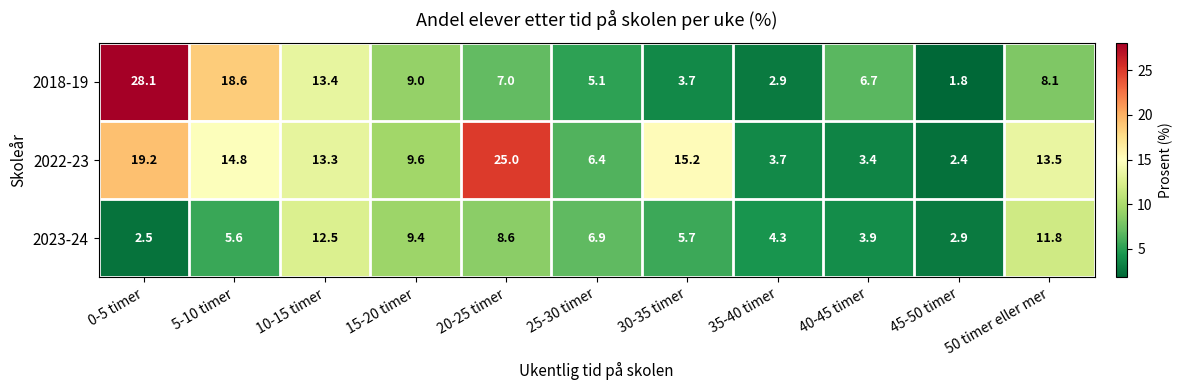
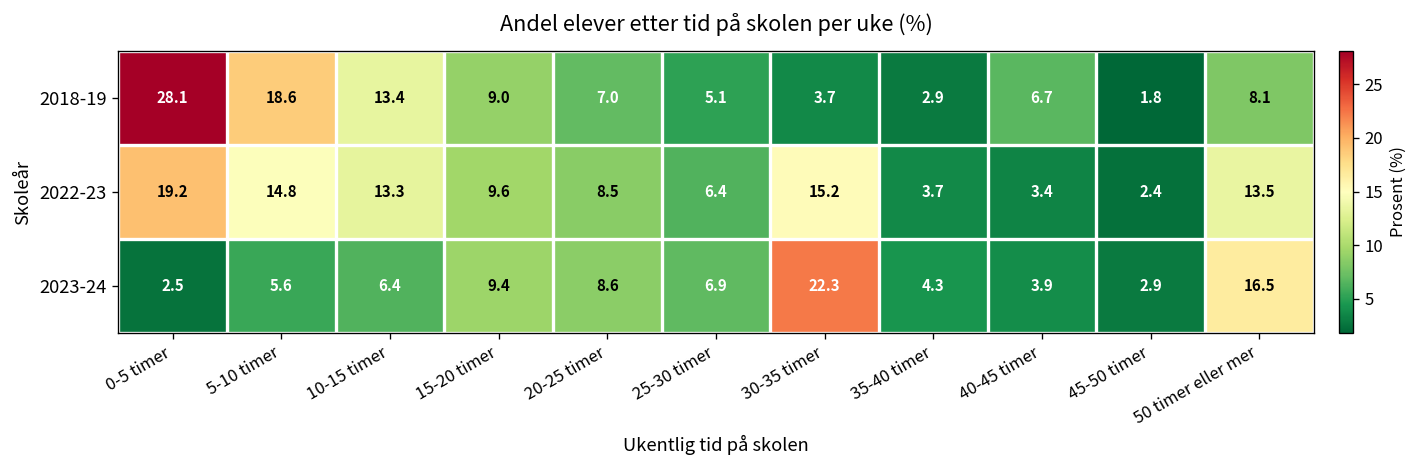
2022-23, 20-25 timer: 25.0 -> 8.5
2023-24, 10-15 timer: 12.5 -> 6.4
2023-24, 30-35 timer: 5.7 -> 22.3
2023-24, 50 timer eller mer: 11.8 -> 16.5
